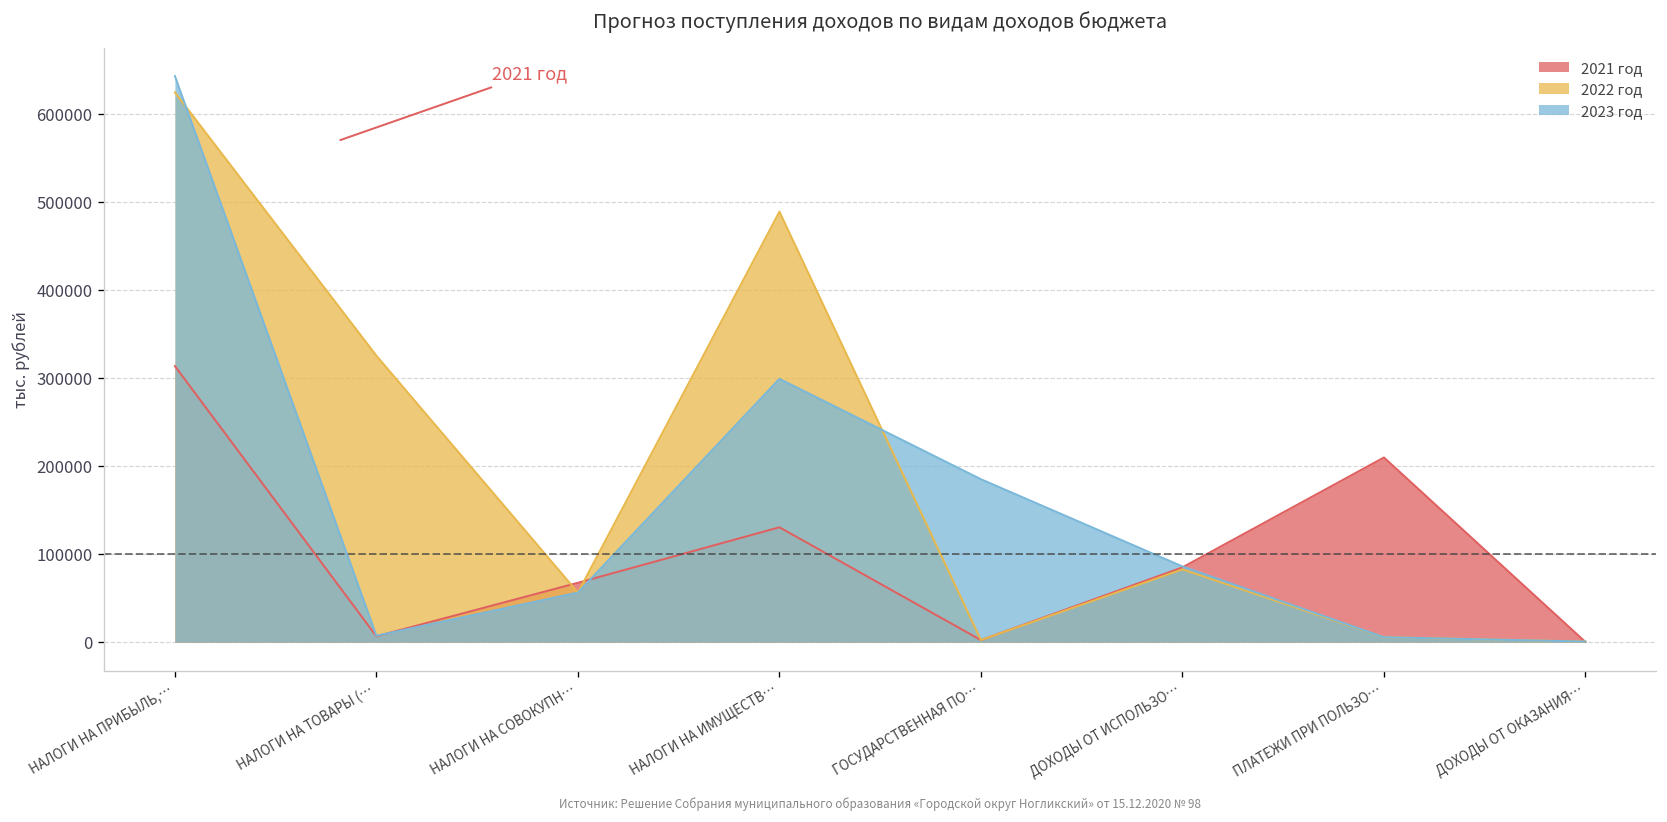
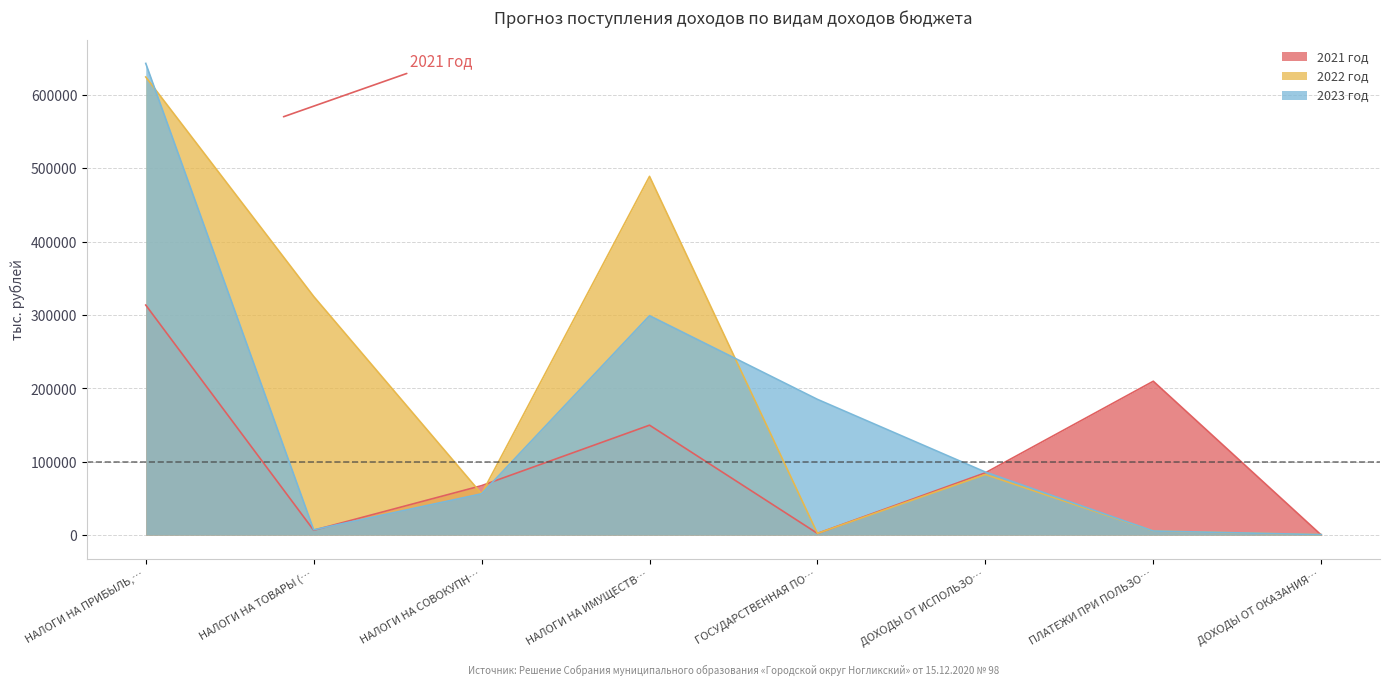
2021 год, НАЛОГИ НА ИМУЩЕСТВ…: 130000 -> 150000
